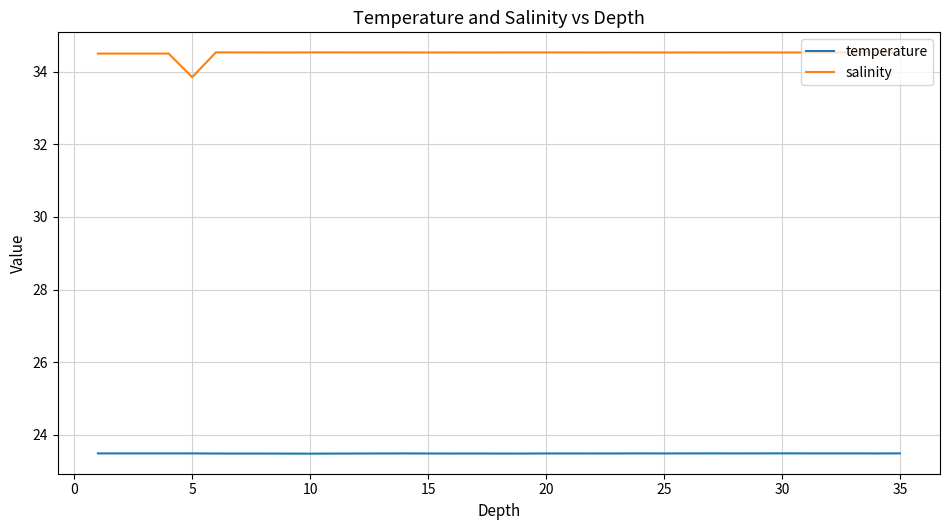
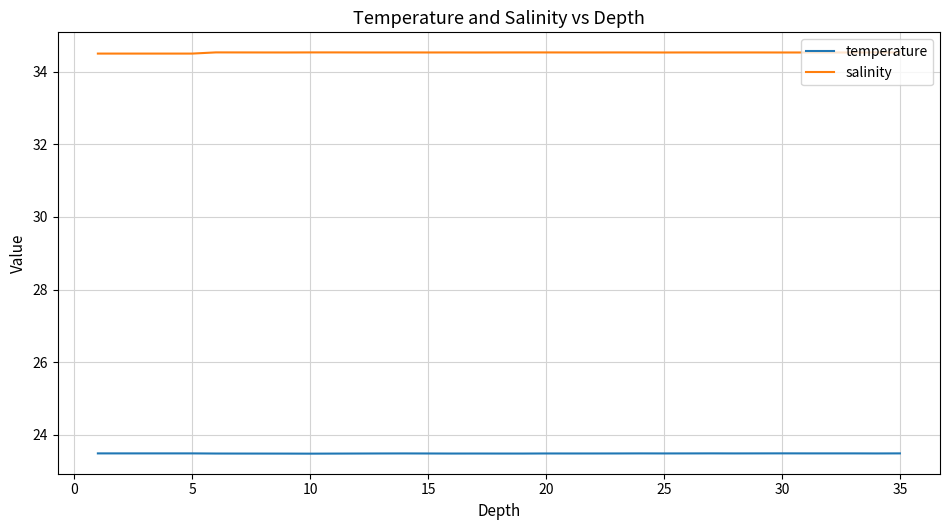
salinity, 5: 33.8 -> 34.5
